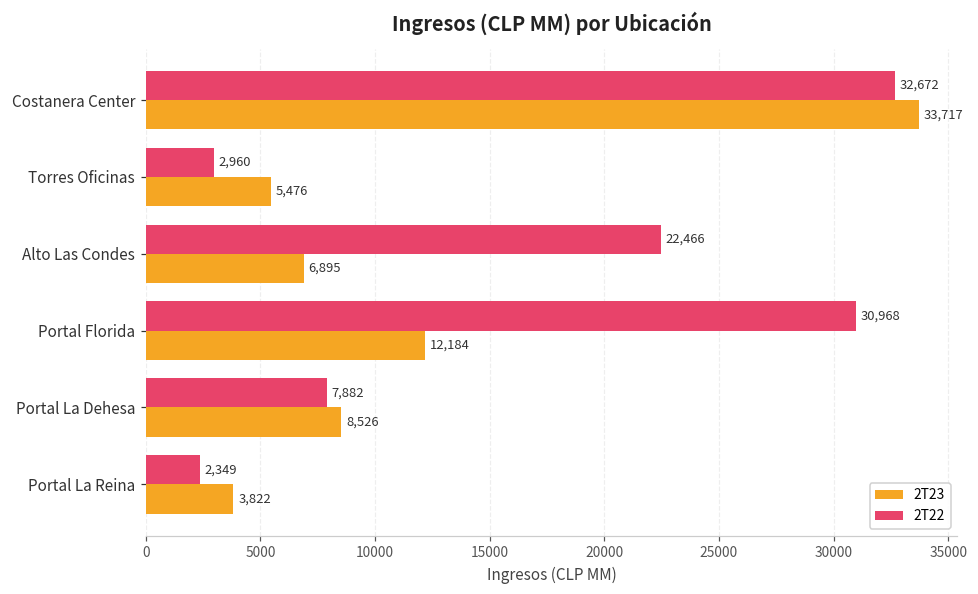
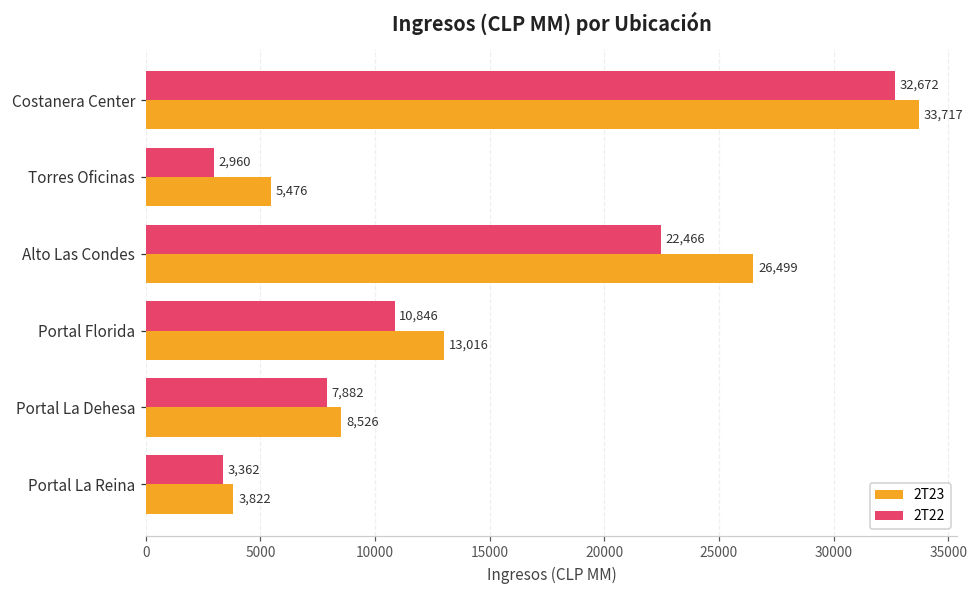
2T23, Alto Las Condes: 6,895 -> 26,499
2T22, Portal Florida: 30,968 -> 10,846
2T23, Portal Florida: 12,184 -> 13,016
2T22, Portal La Reina: 2,349 -> 3,362
